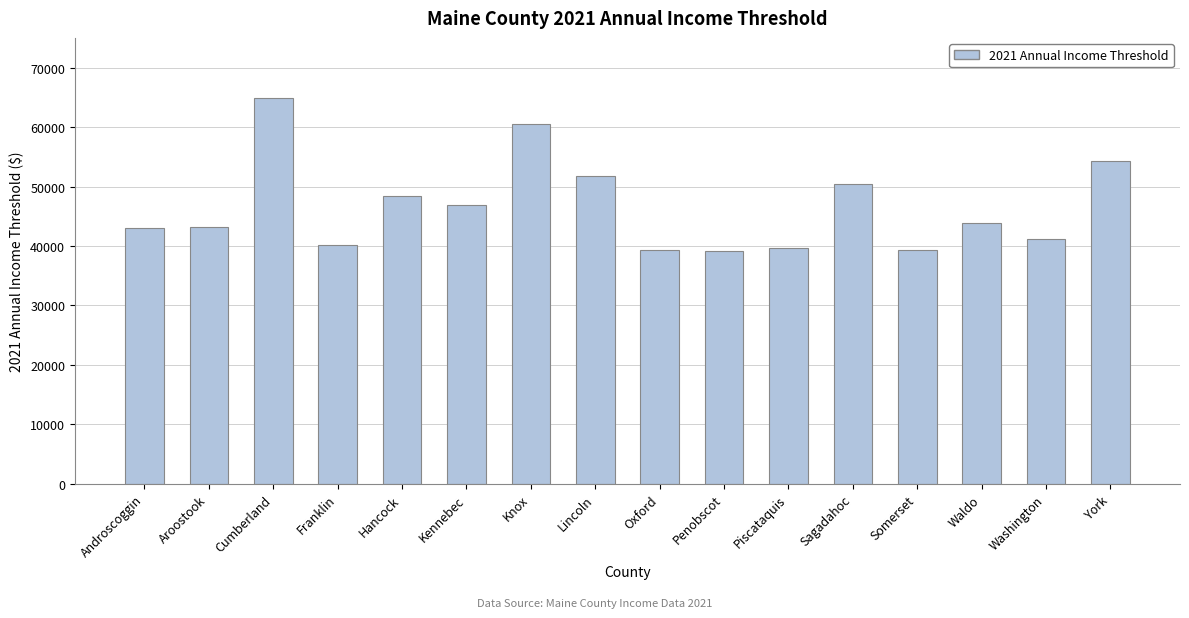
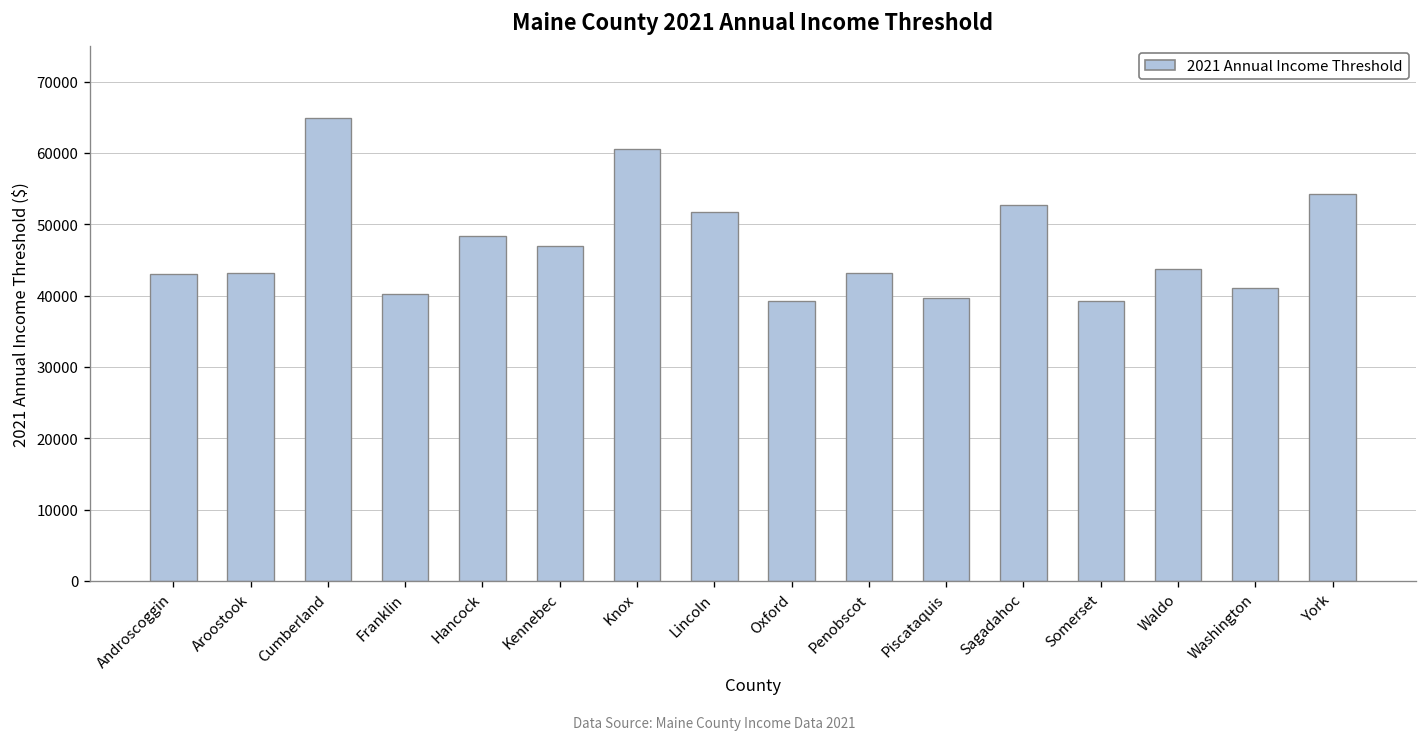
Penobscot: 39000 -> 43000
Sagadahoc: 50000 -> 53000
